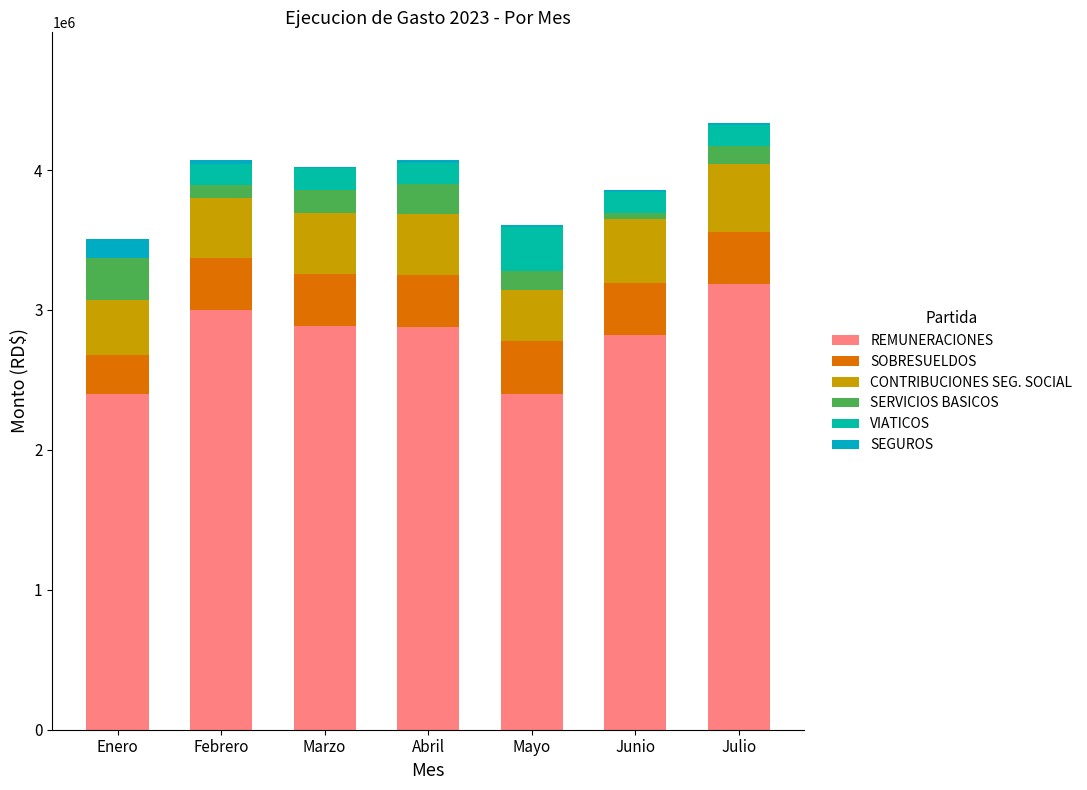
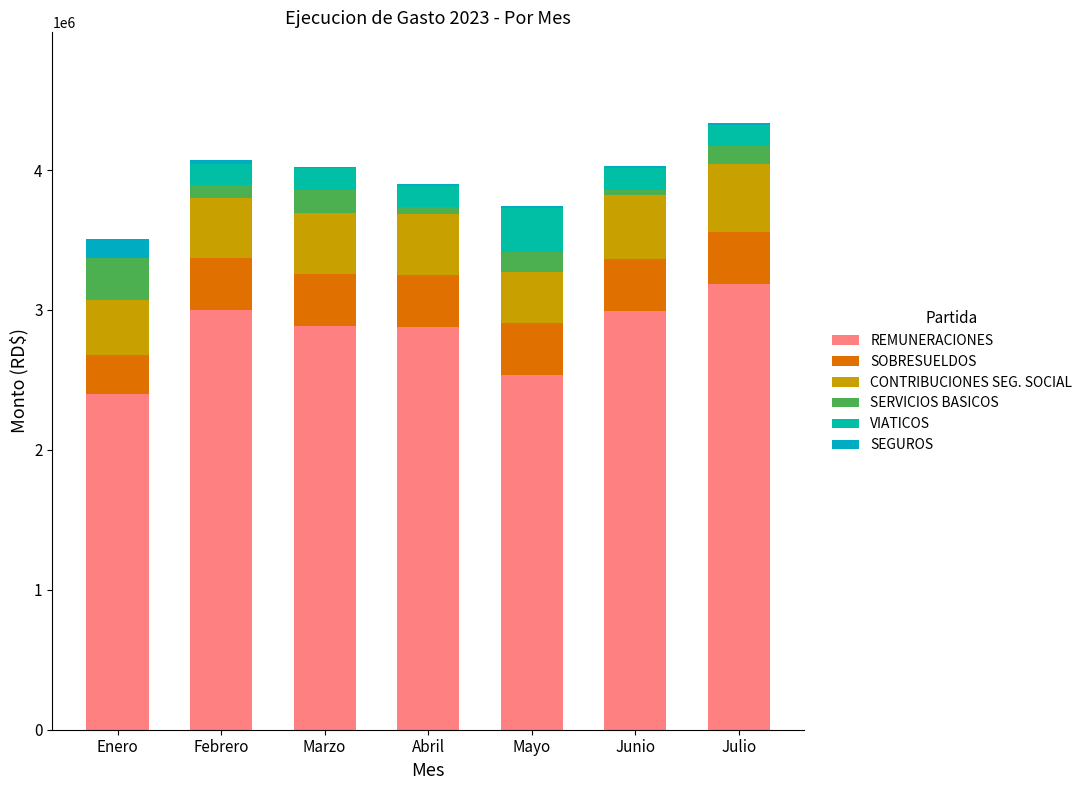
SERVICIOS BASICOS, Abril: 220000 -> 50000
REMUNERACIONES, Mayo: 2400000 -> 2530000
REMUNERACIONES, Junio: 2820000 -> 2990000
